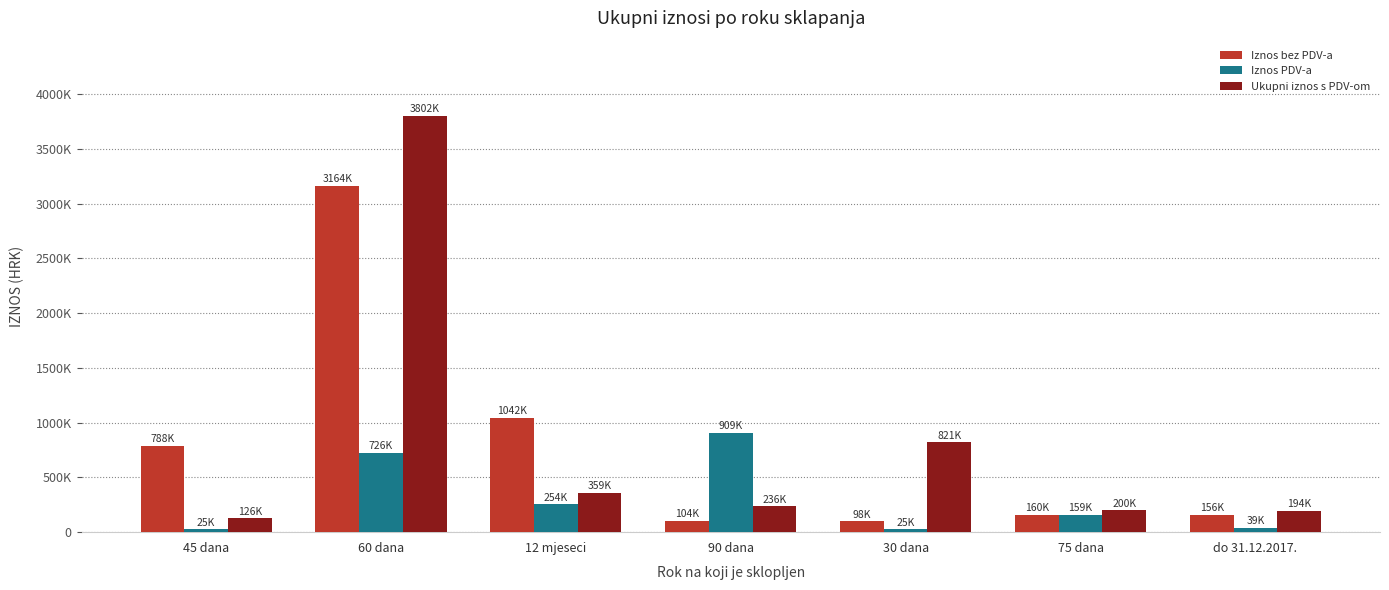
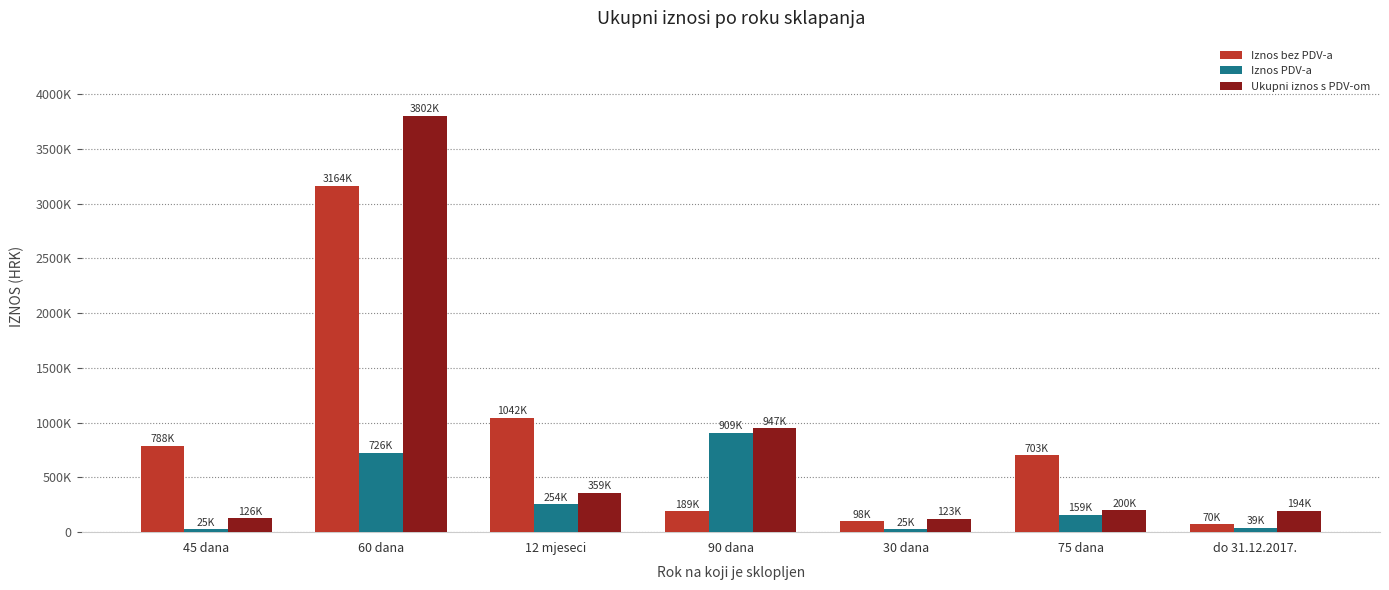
Iznos bez PDV-a, 90 dana: 104K -> 189K
Ukupni iznos s PDV-om, 90 dana: 236K -> 947K
Ukupni iznos s PDV-om, 30 dana: 821K -> 123K
Iznos bez PDV-a, 75 dana: 160K -> 703K
Iznos bez PDV-a, do 31.12.2017.: 156K -> 70K
